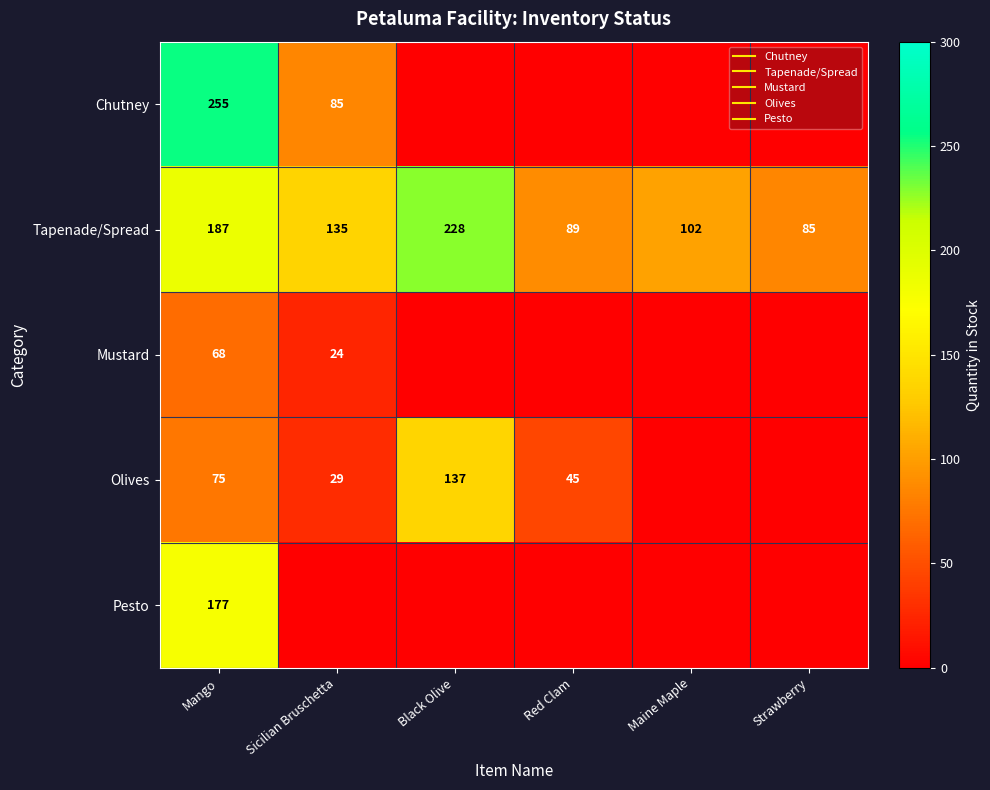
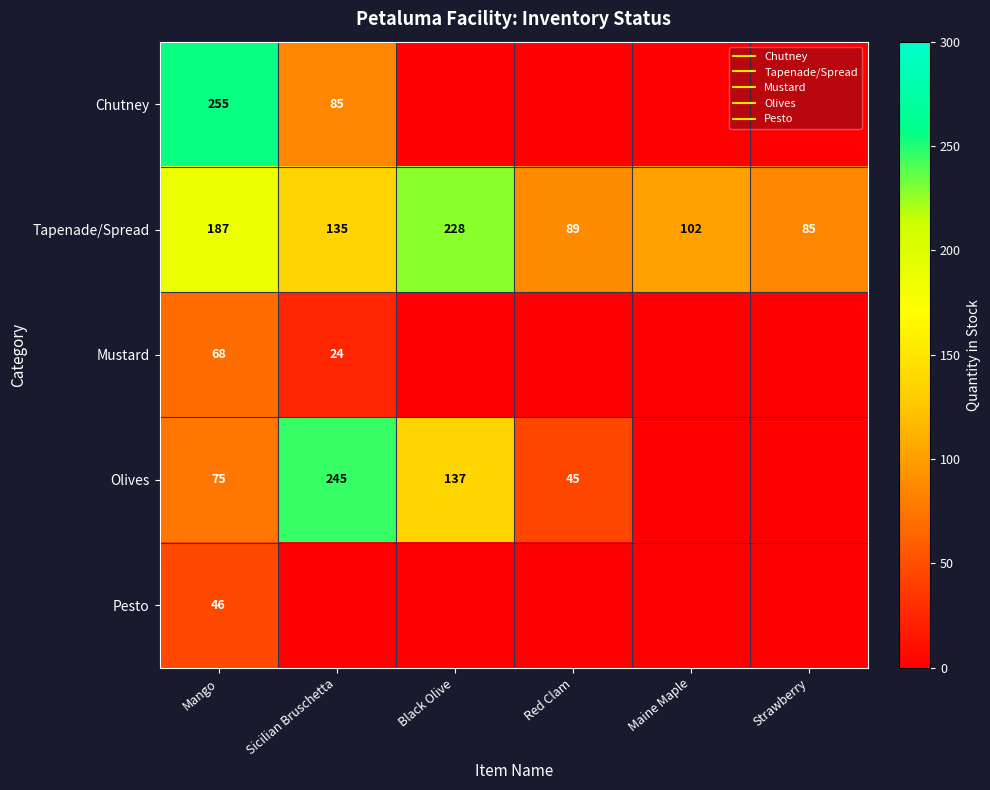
Olives, Sicilian Bruschetta: 29 -> 245
Pesto, Mango: 177 -> 46
